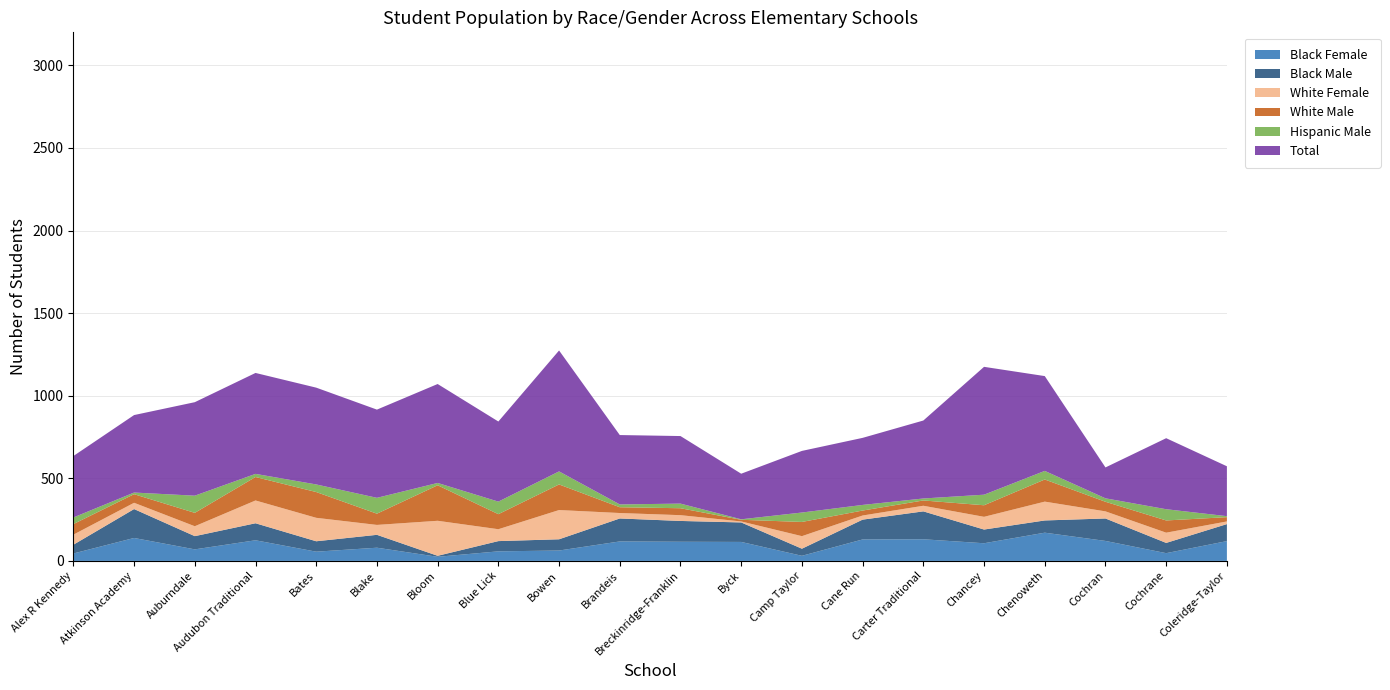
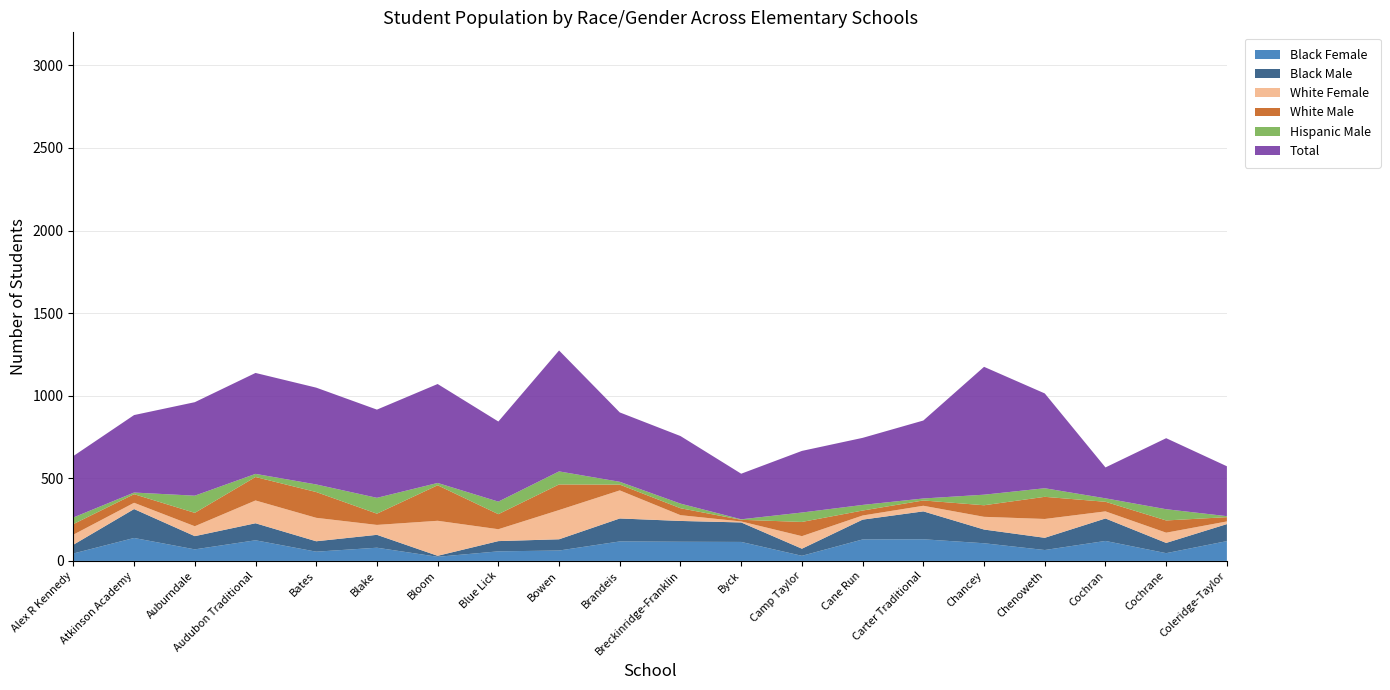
White Female, Brandeis: 30 -> 170
Black Female, Chenoweth: 170 -> 70
